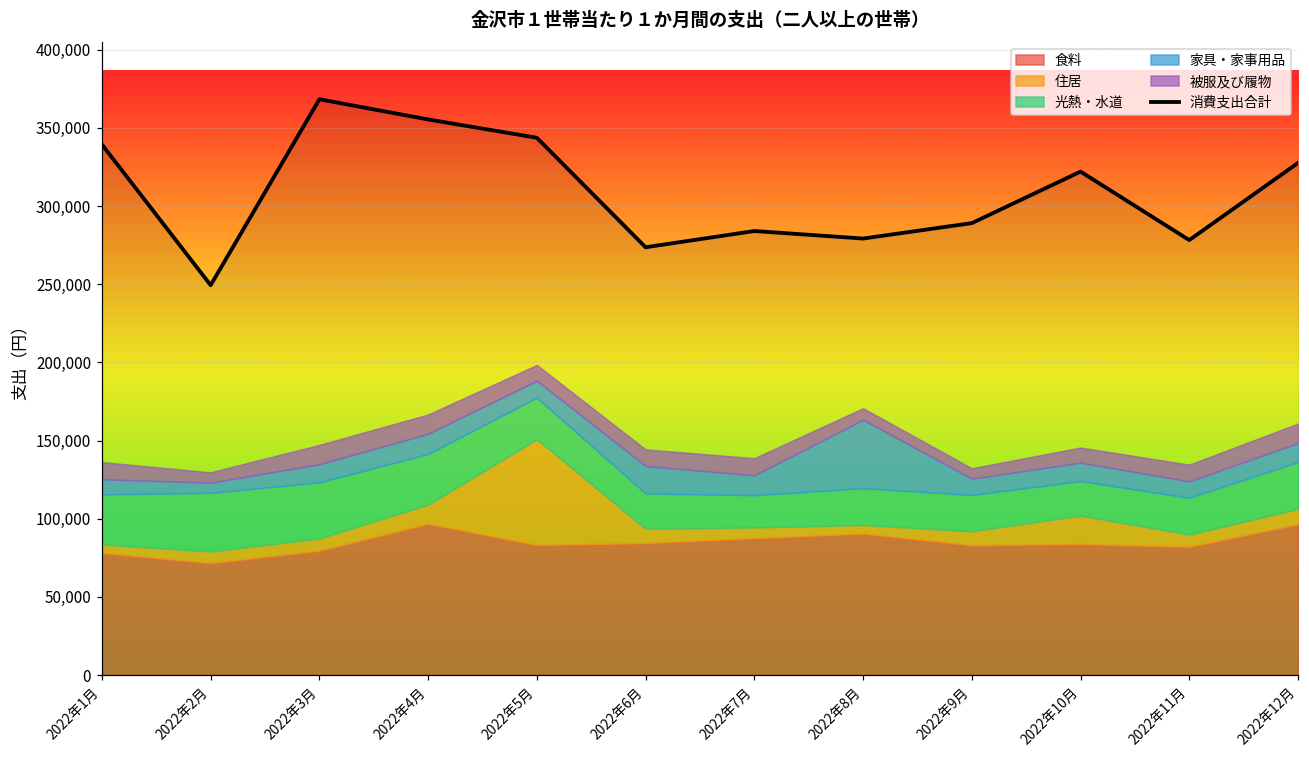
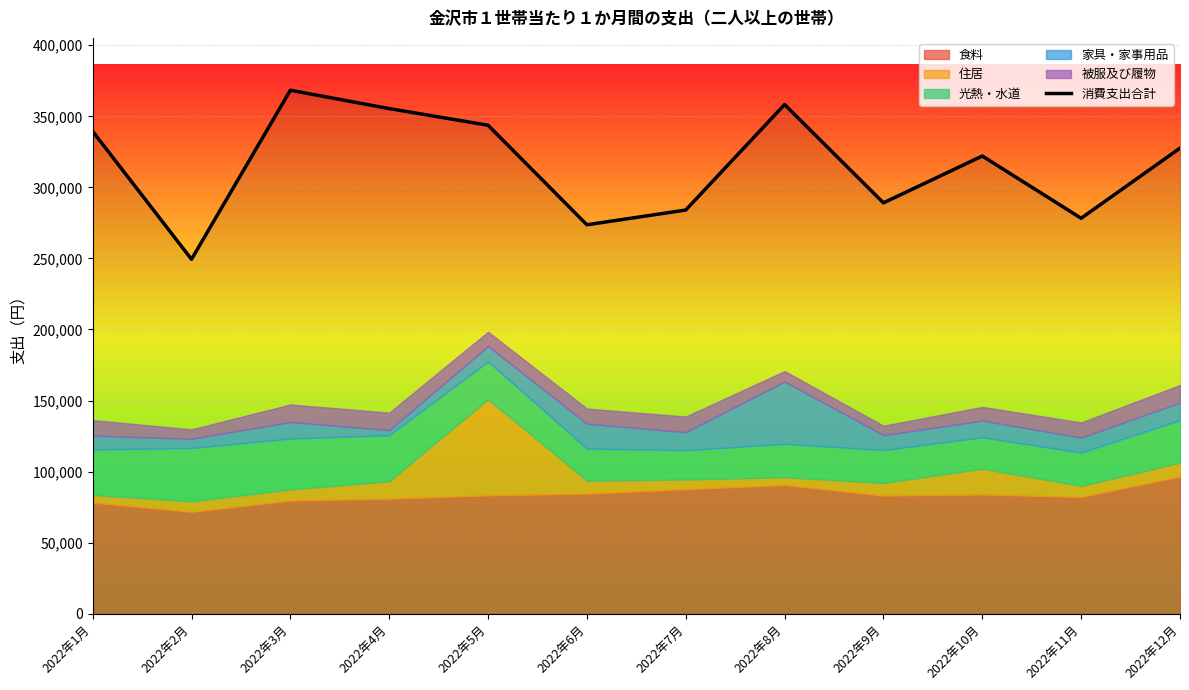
食料, 2022年4月: 97,000 -> 81,000
家具・家事用品, 2022年4月: 13,000 -> 4,000
消費支出合計, 2022年8月: 279,000 -> 358,000
